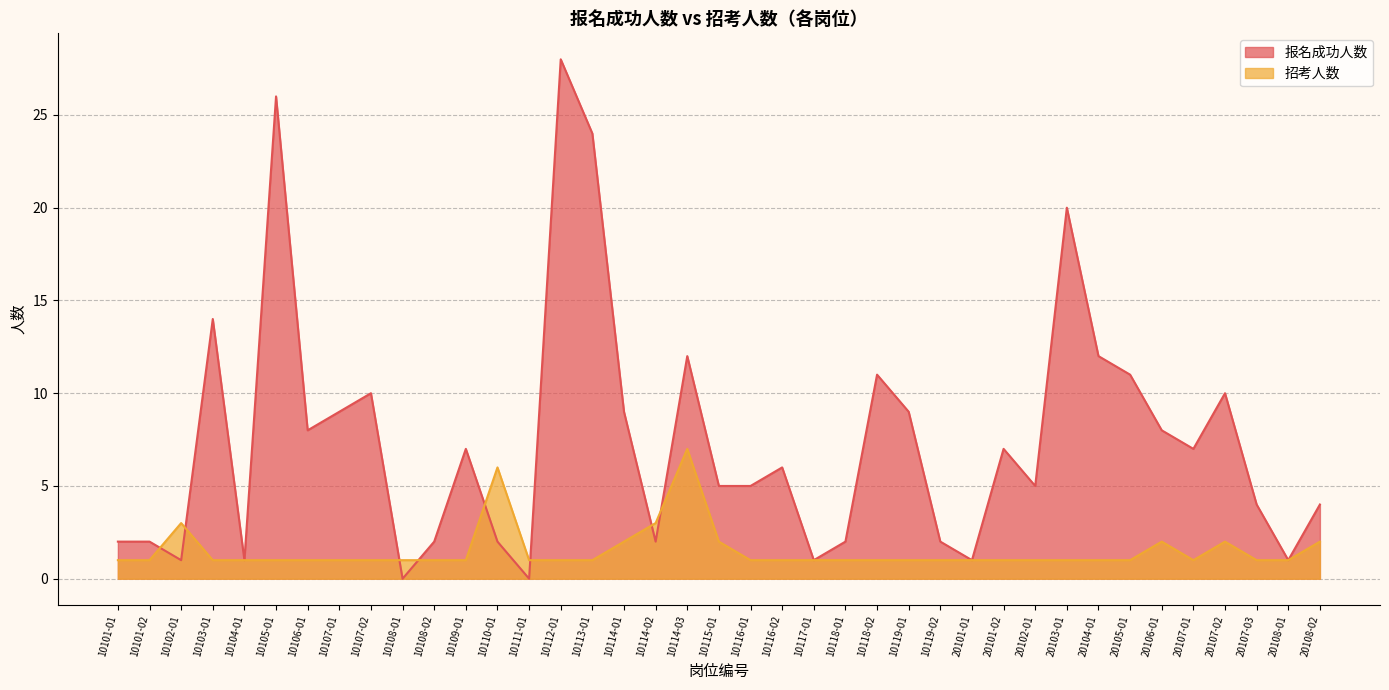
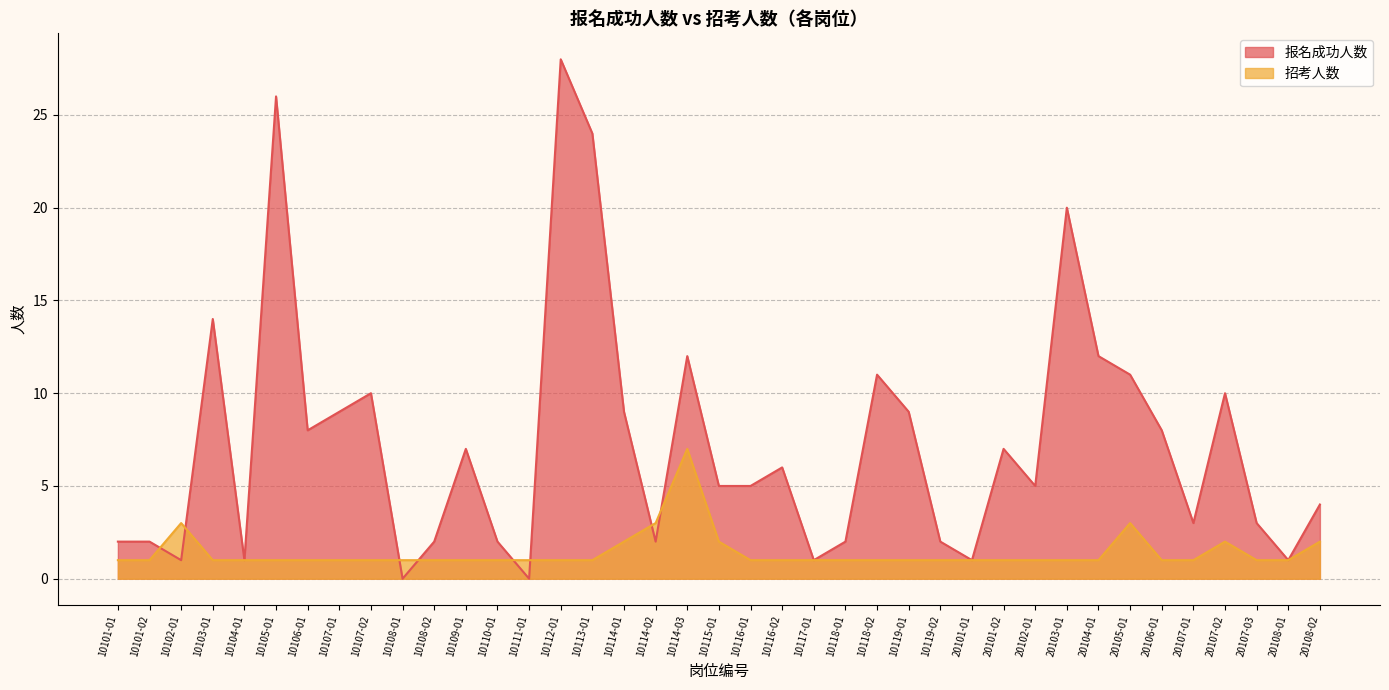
招考人数, 10110-01: 6 -> 1
招考人数, 20105-01: 1 -> 3
招考人数, 20106-01: 2 -> 1
报名成功人数, 20107-01: 7 -> 3
报名成功人数, 20107-03: 4 -> 3
